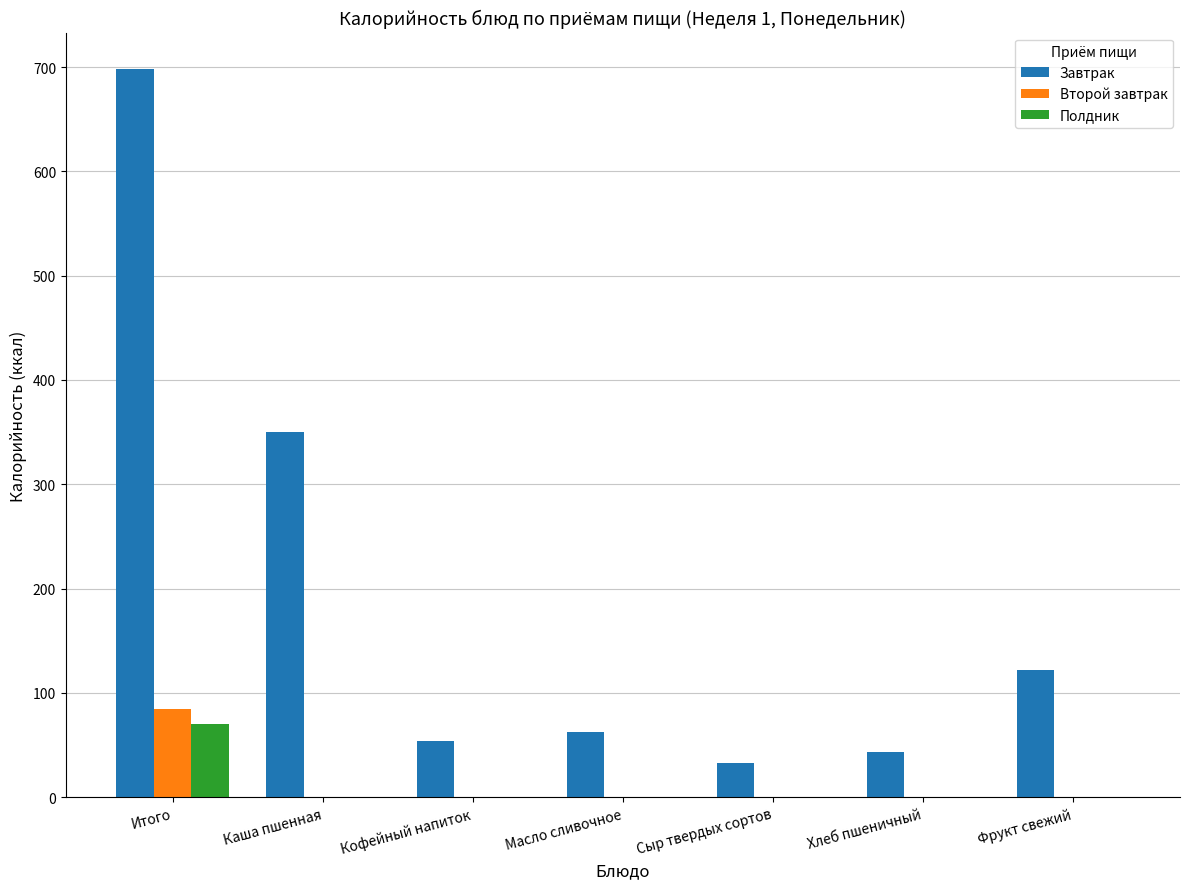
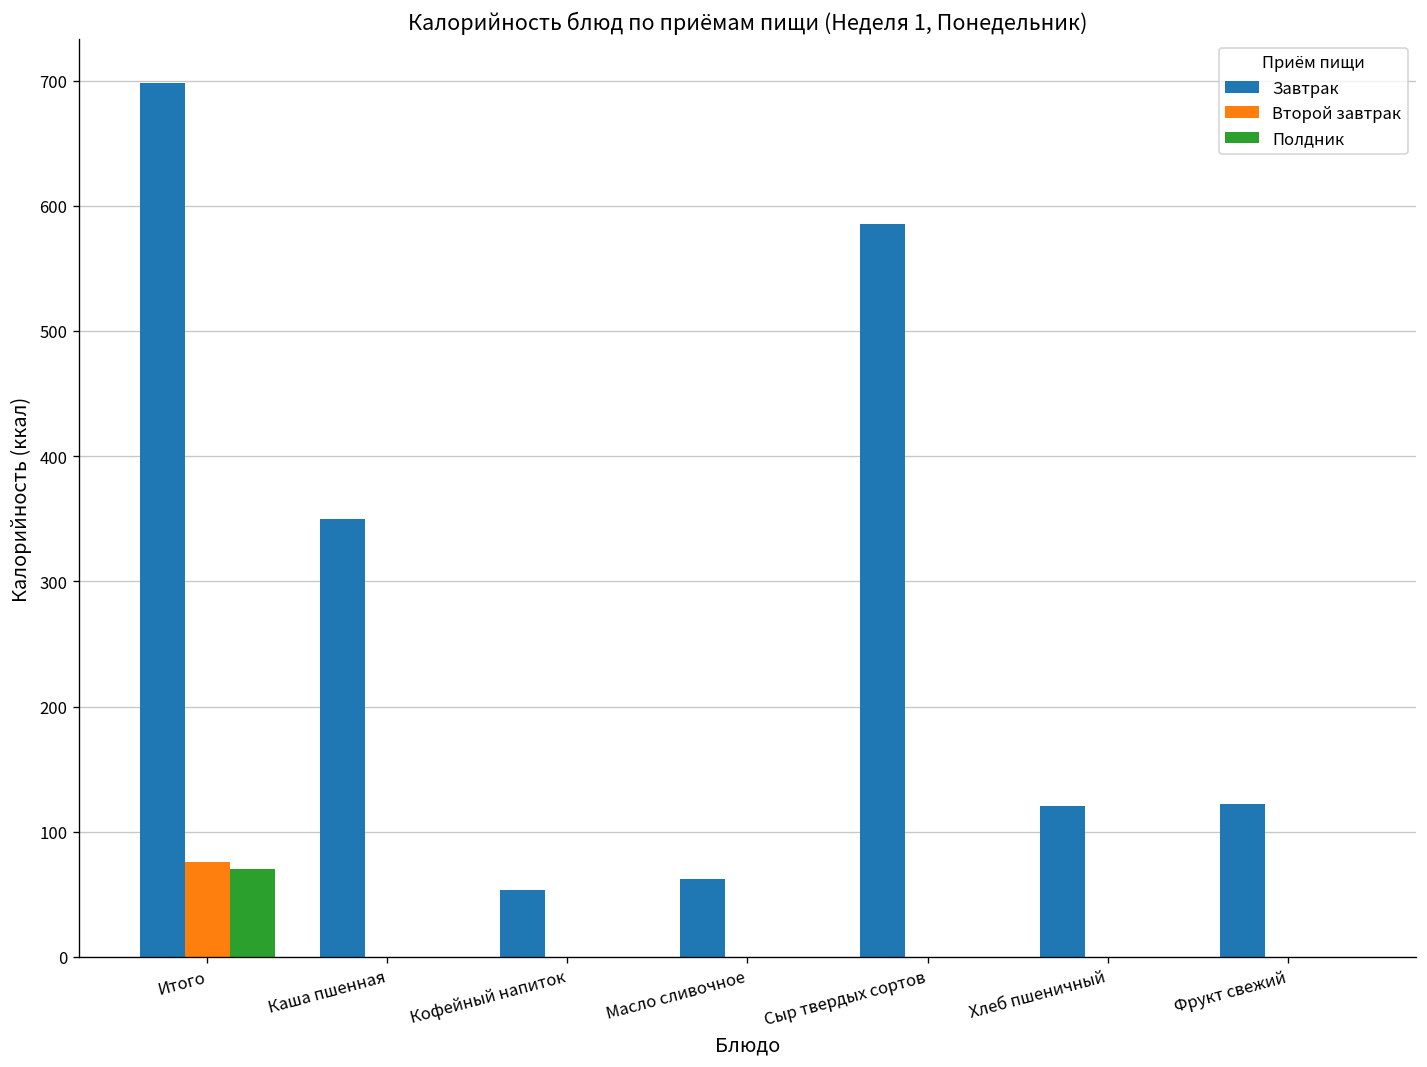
Второй завтрак, Итого: 84 -> 76
Завтрак, Сыр твердых сортов: 33 -> 585
Завтрак, Хлеб пшеничный: 44 -> 121
